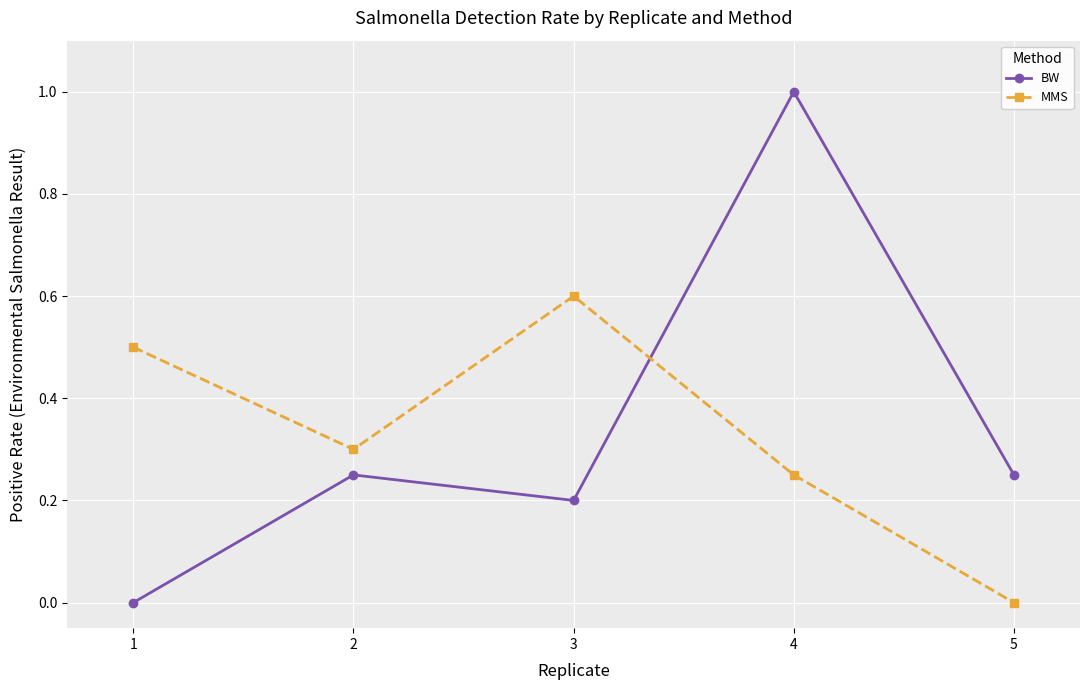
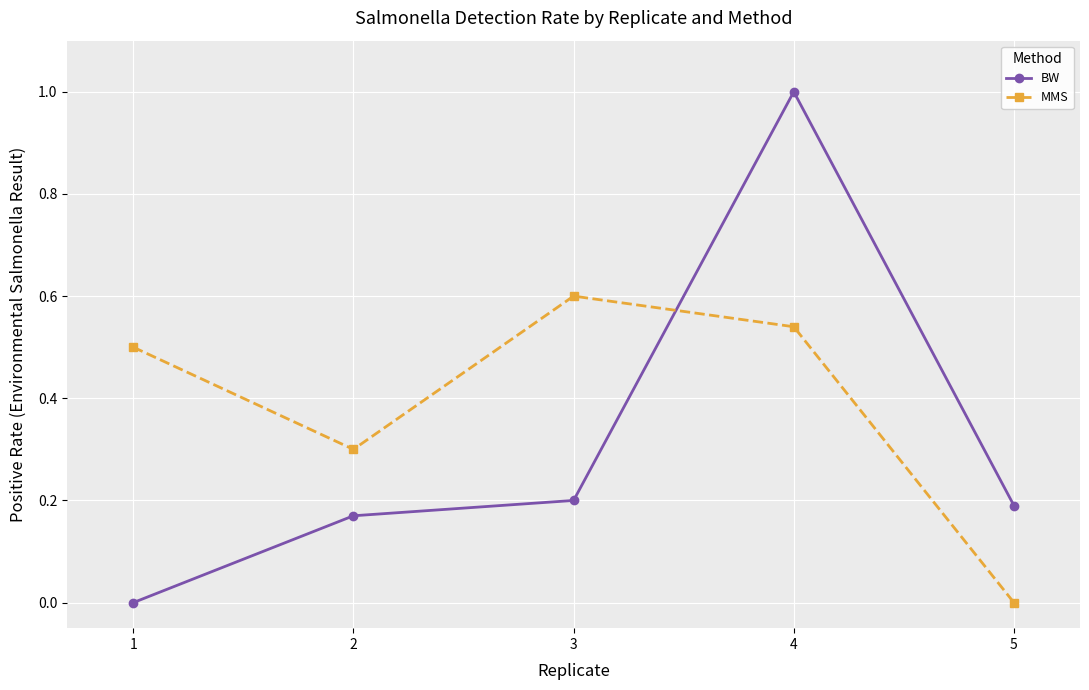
BW, 2: 0.25 -> 0.17
MMS, 4: 0.25 -> 0.54
BW, 5: 0.25 -> 0.19
